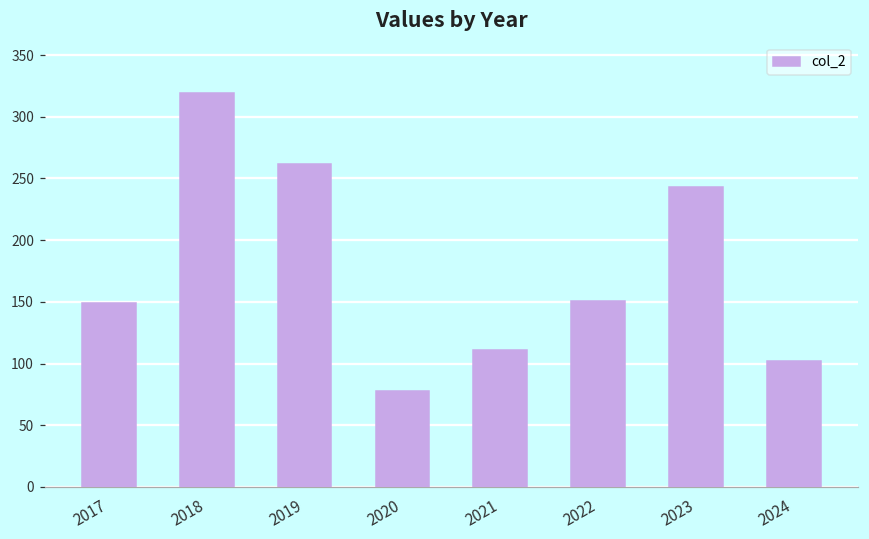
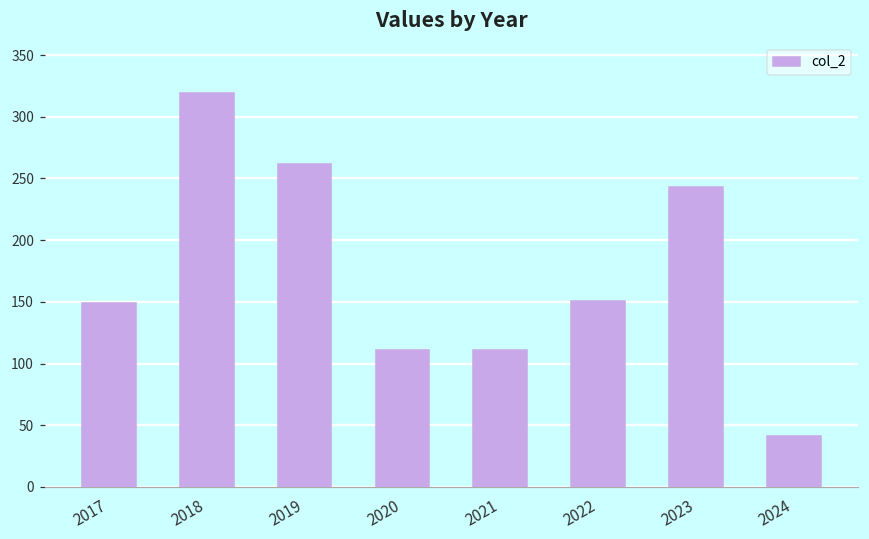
2020: 78 -> 111
2024: 102 -> 41
